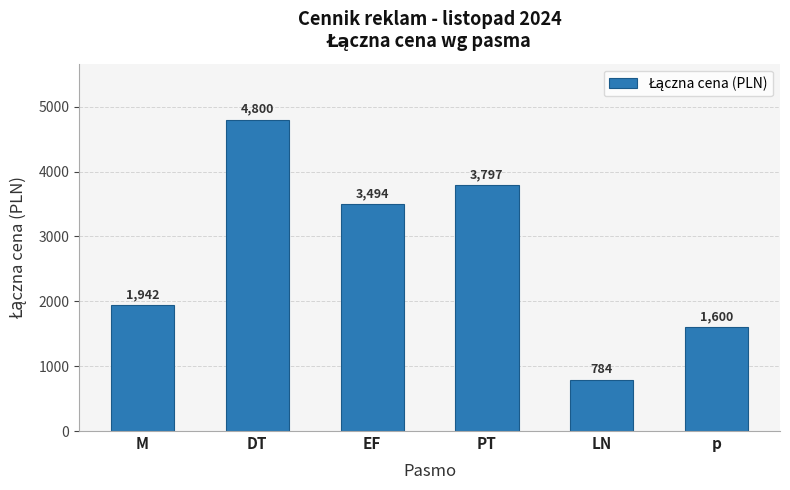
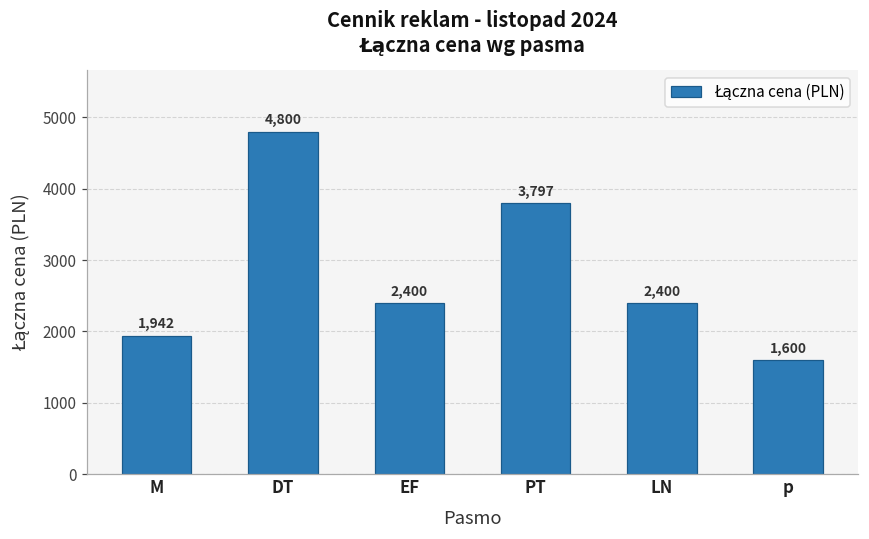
EF: 3,494 -> 2,400
LN: 784 -> 2,400
